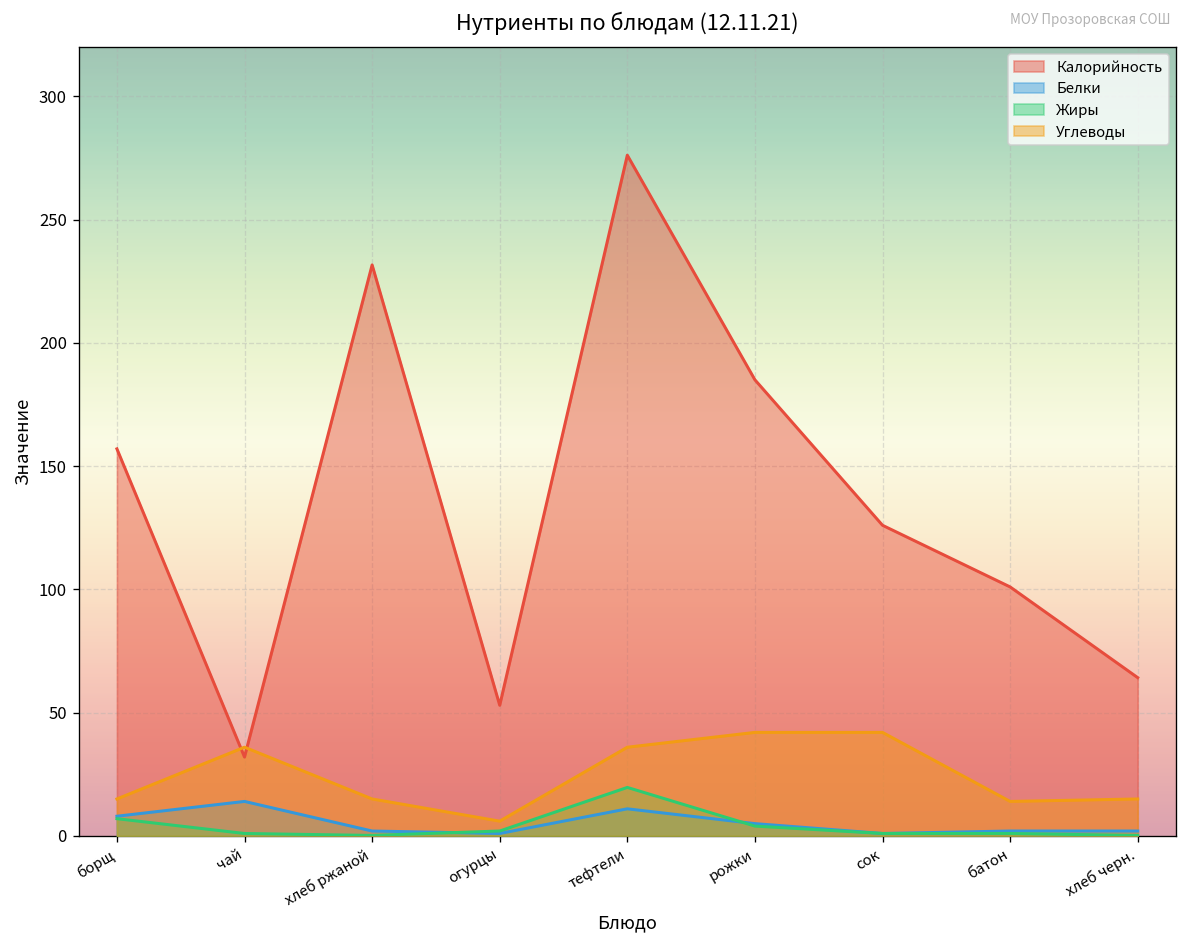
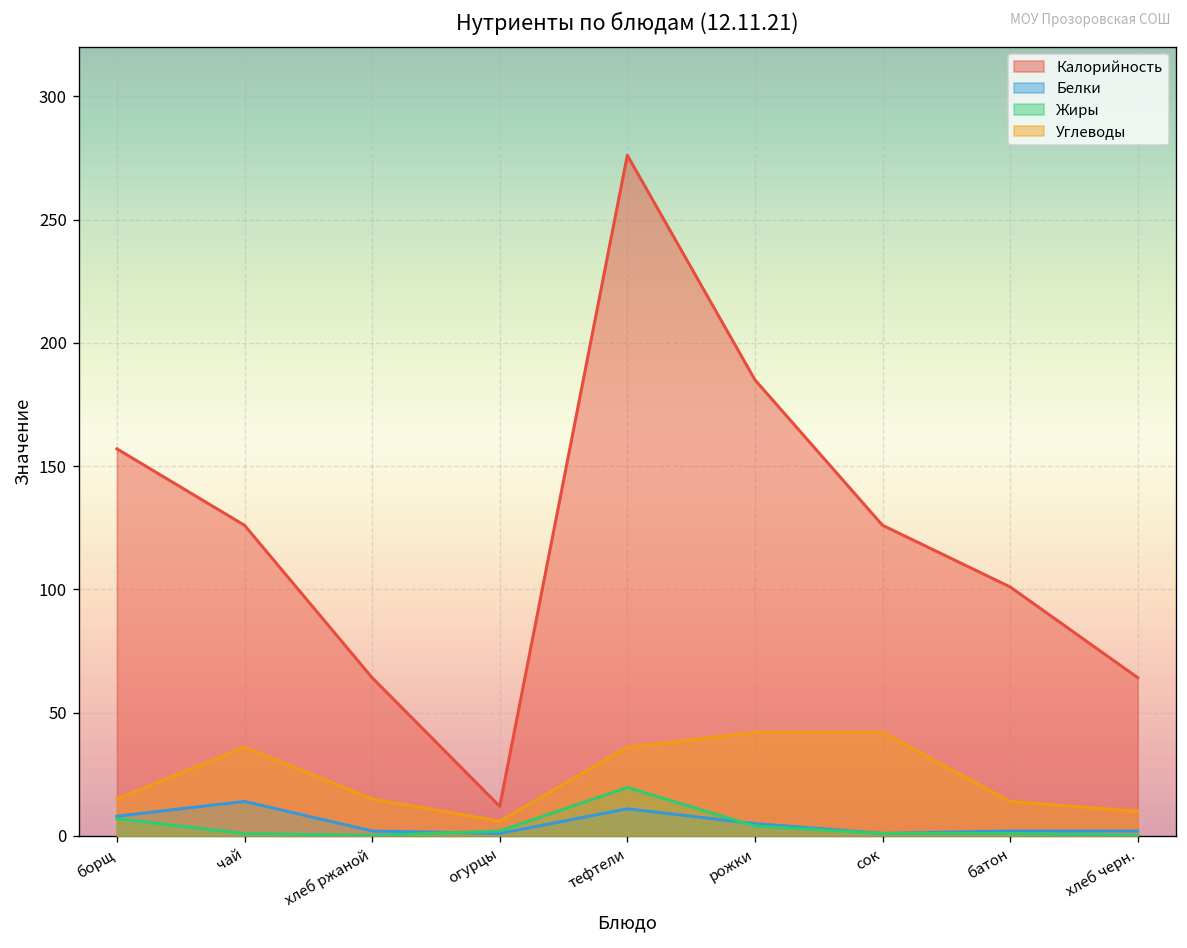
Калорийность, чай: 32 -> 126
Калорийность, хлеб ржаной: 232 -> 64
Калорийность, огурцы: 53 -> 12
Углеводы, хлеб черн.: 15 -> 10
